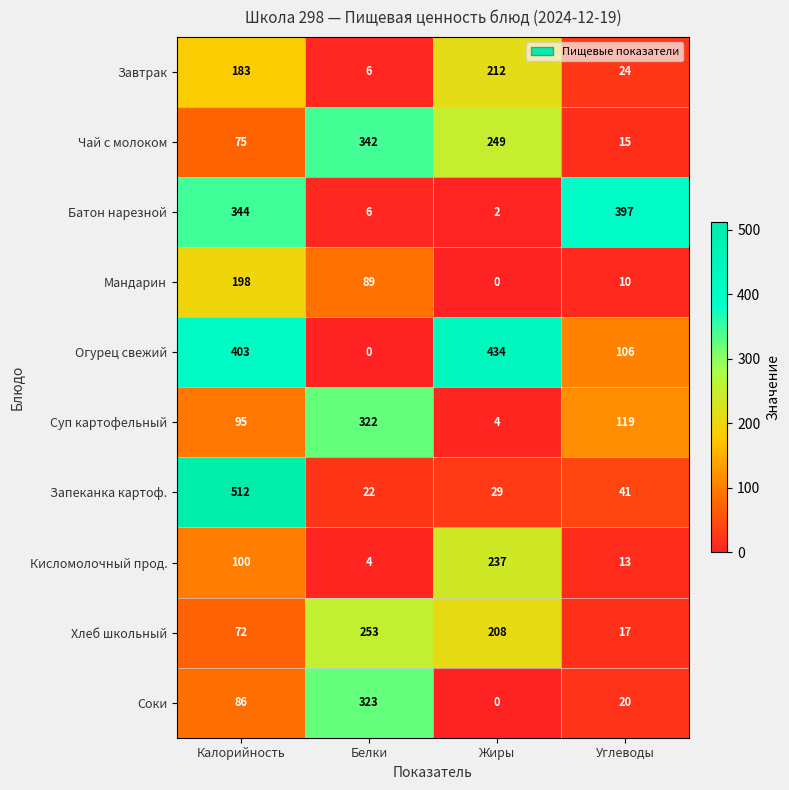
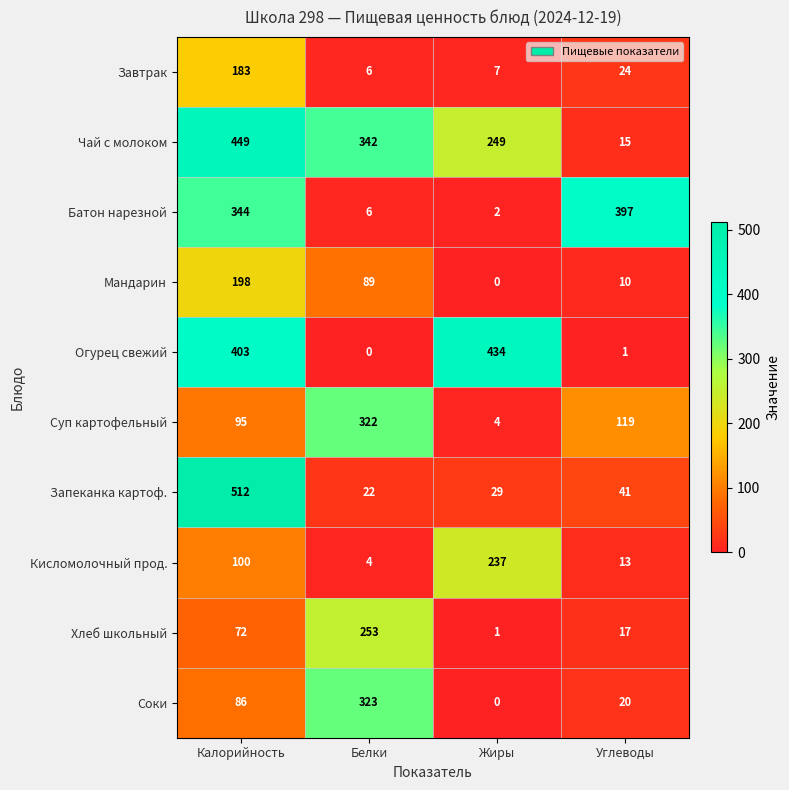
Завтрак, Жиры: 212 -> 7
Чай с молоком, Калорийность: 75 -> 449
Огурец свежий, Углеводы: 106 -> 1
Хлеб школьный, Жиры: 208 -> 1
